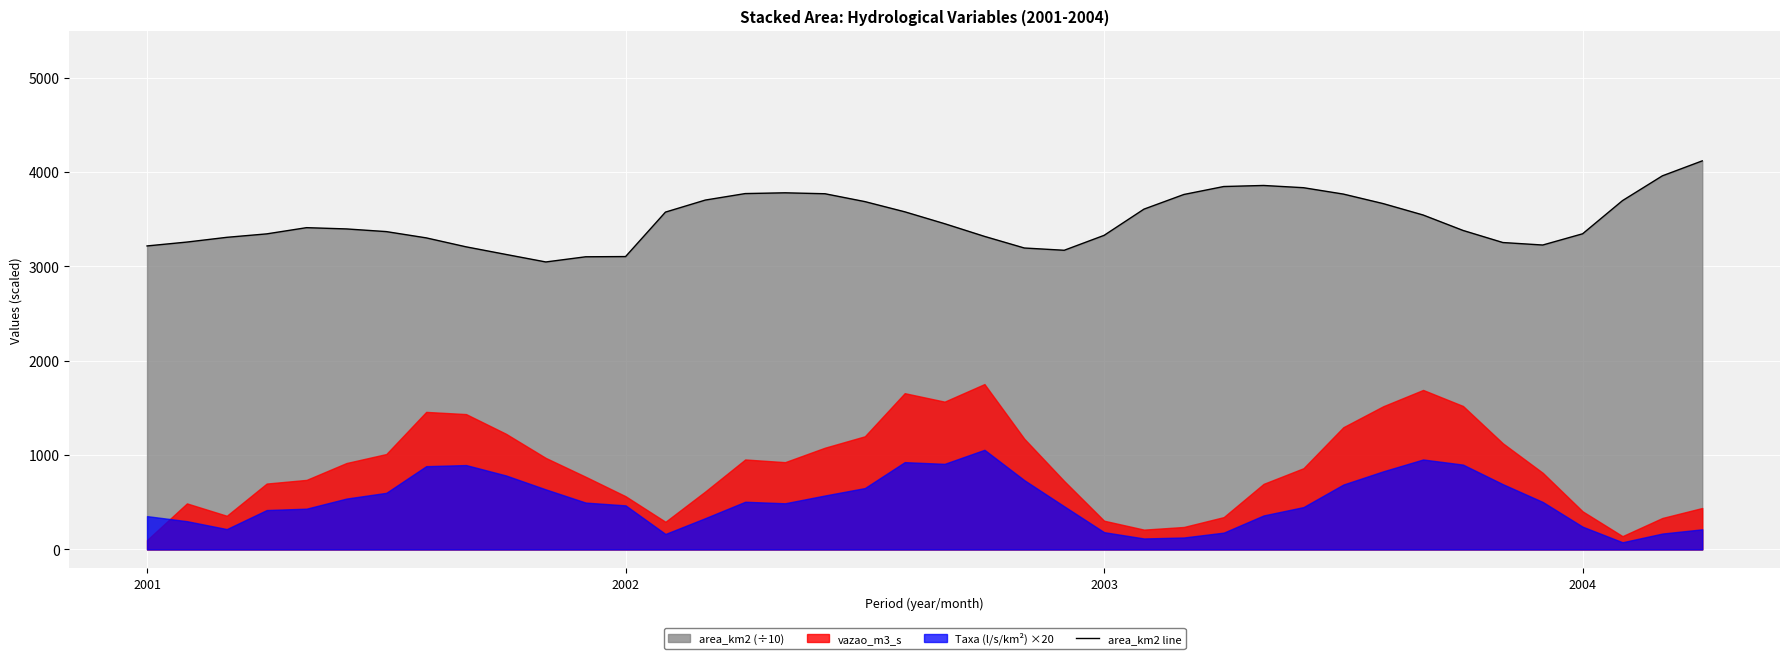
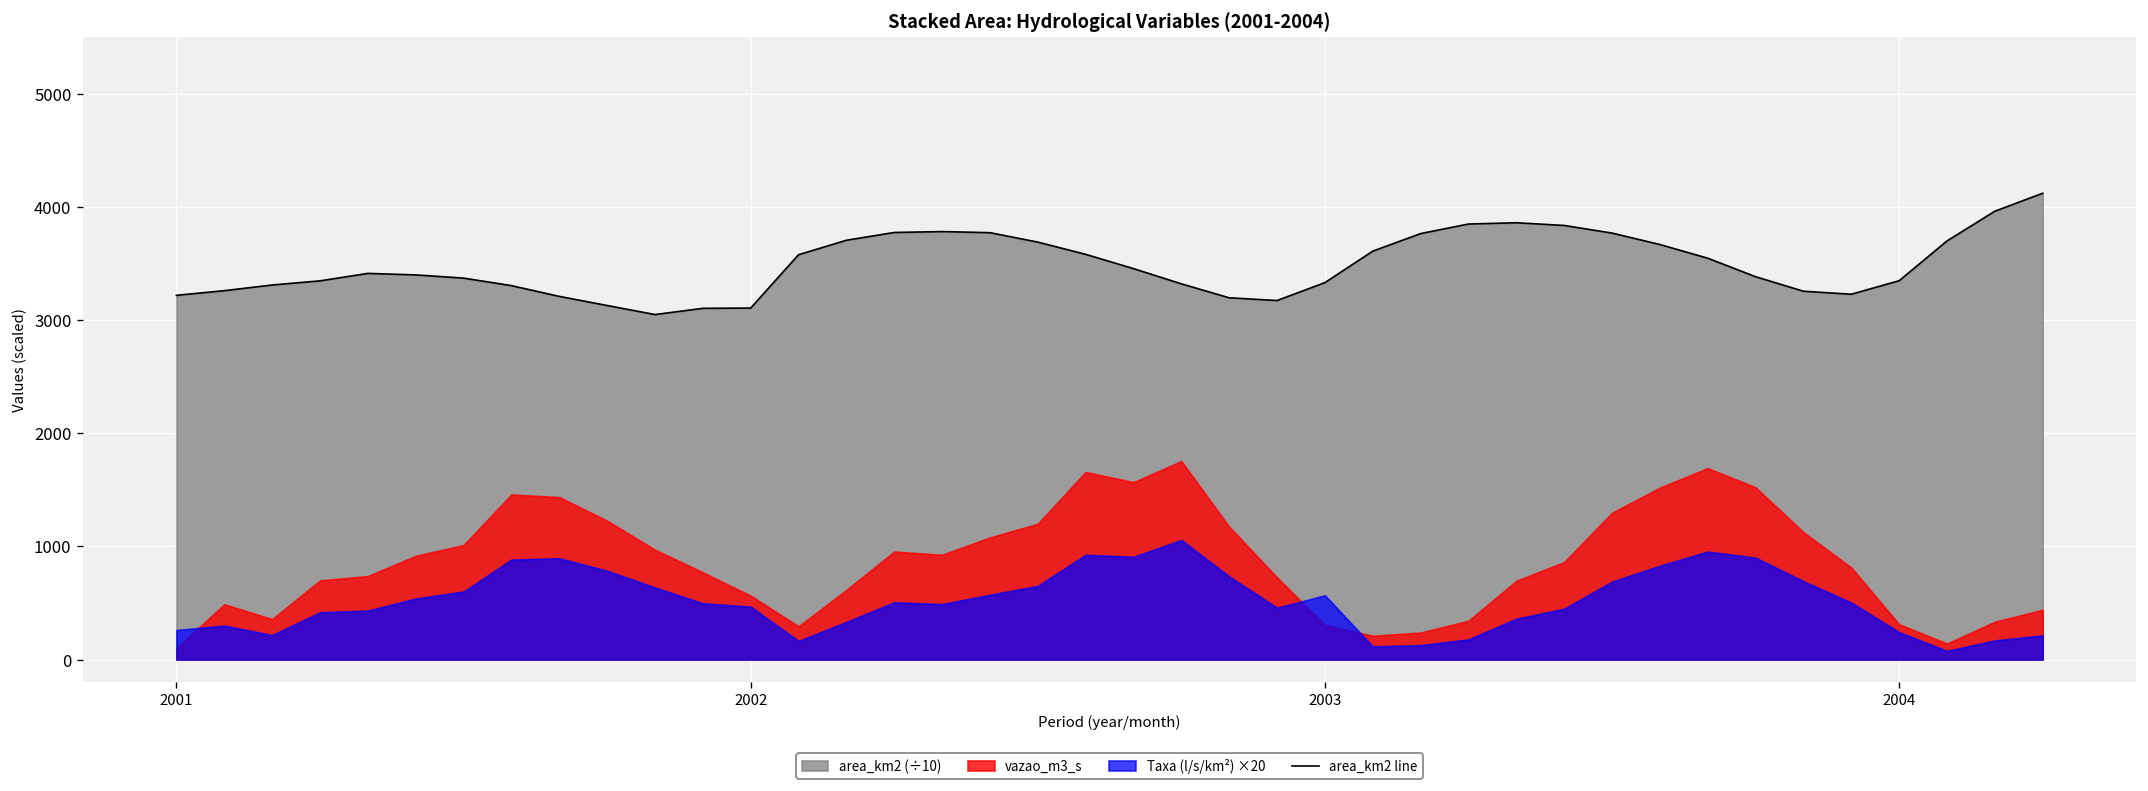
Taxa (l/s/km²) ×20, 2001: 400 -> 300
Taxa (l/s/km²) ×20, 2003: 200 -> 600
vazao_m3_s, 2004: 400 -> 300
